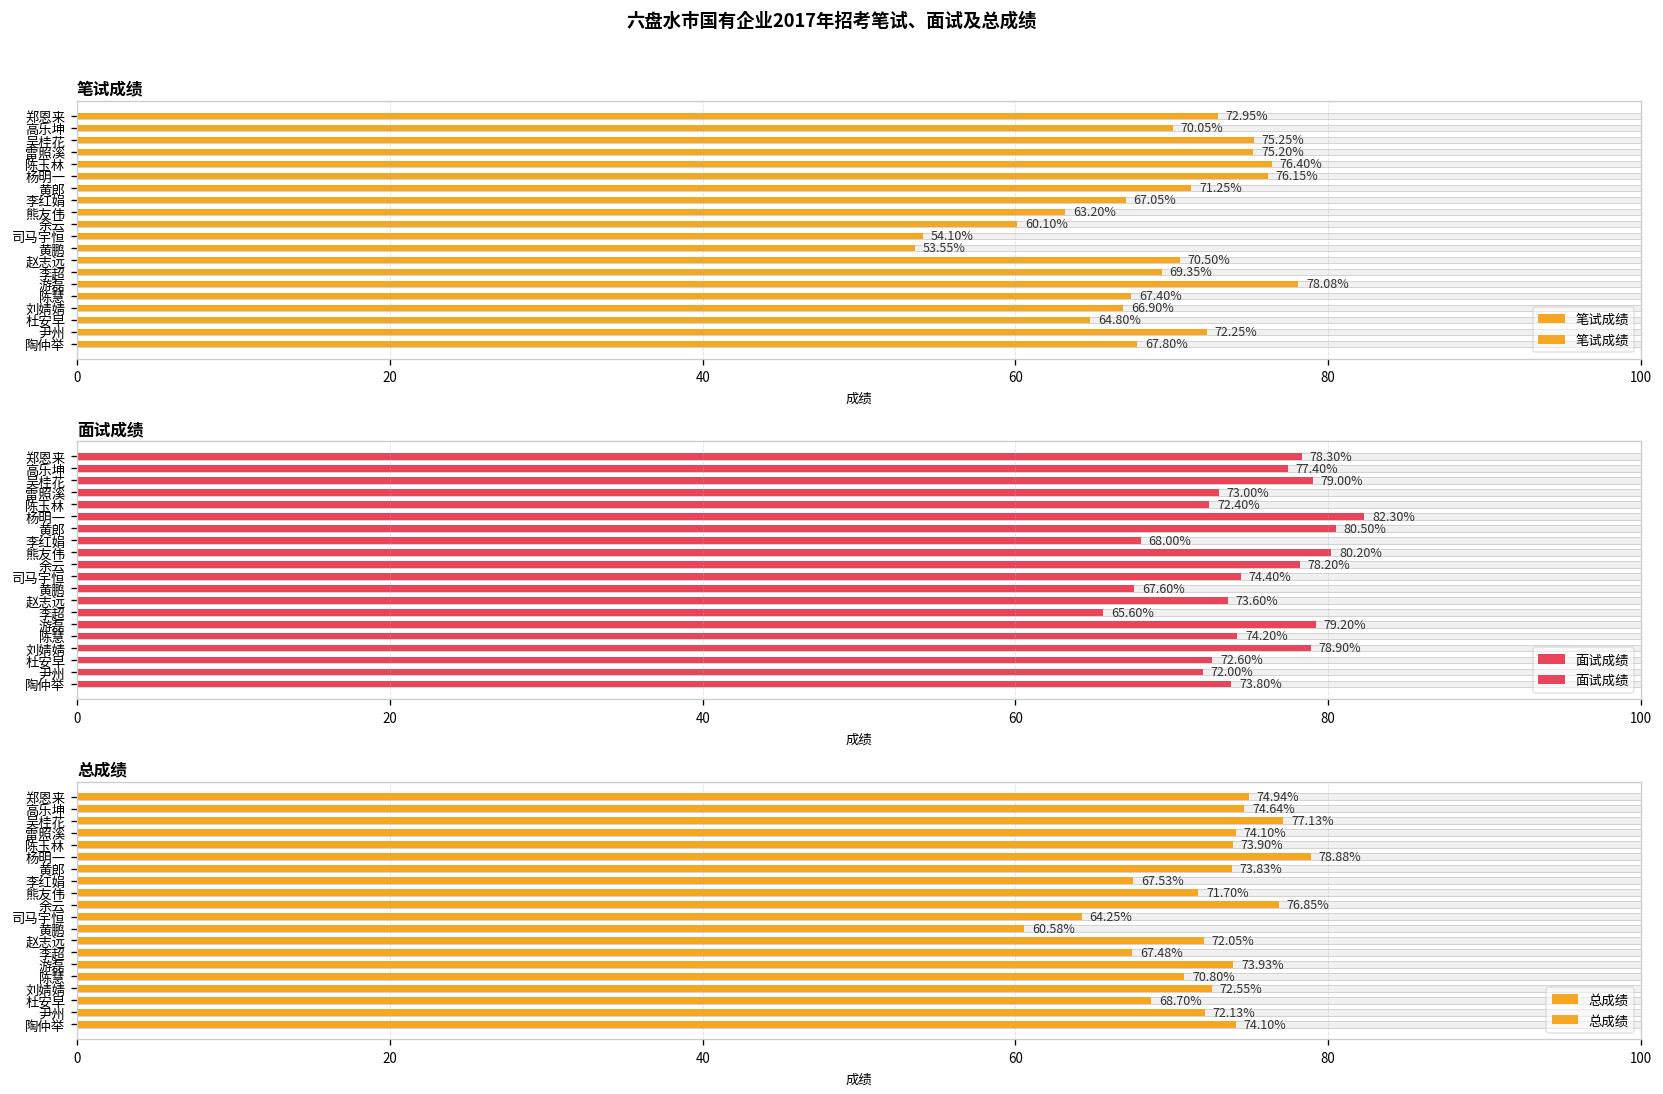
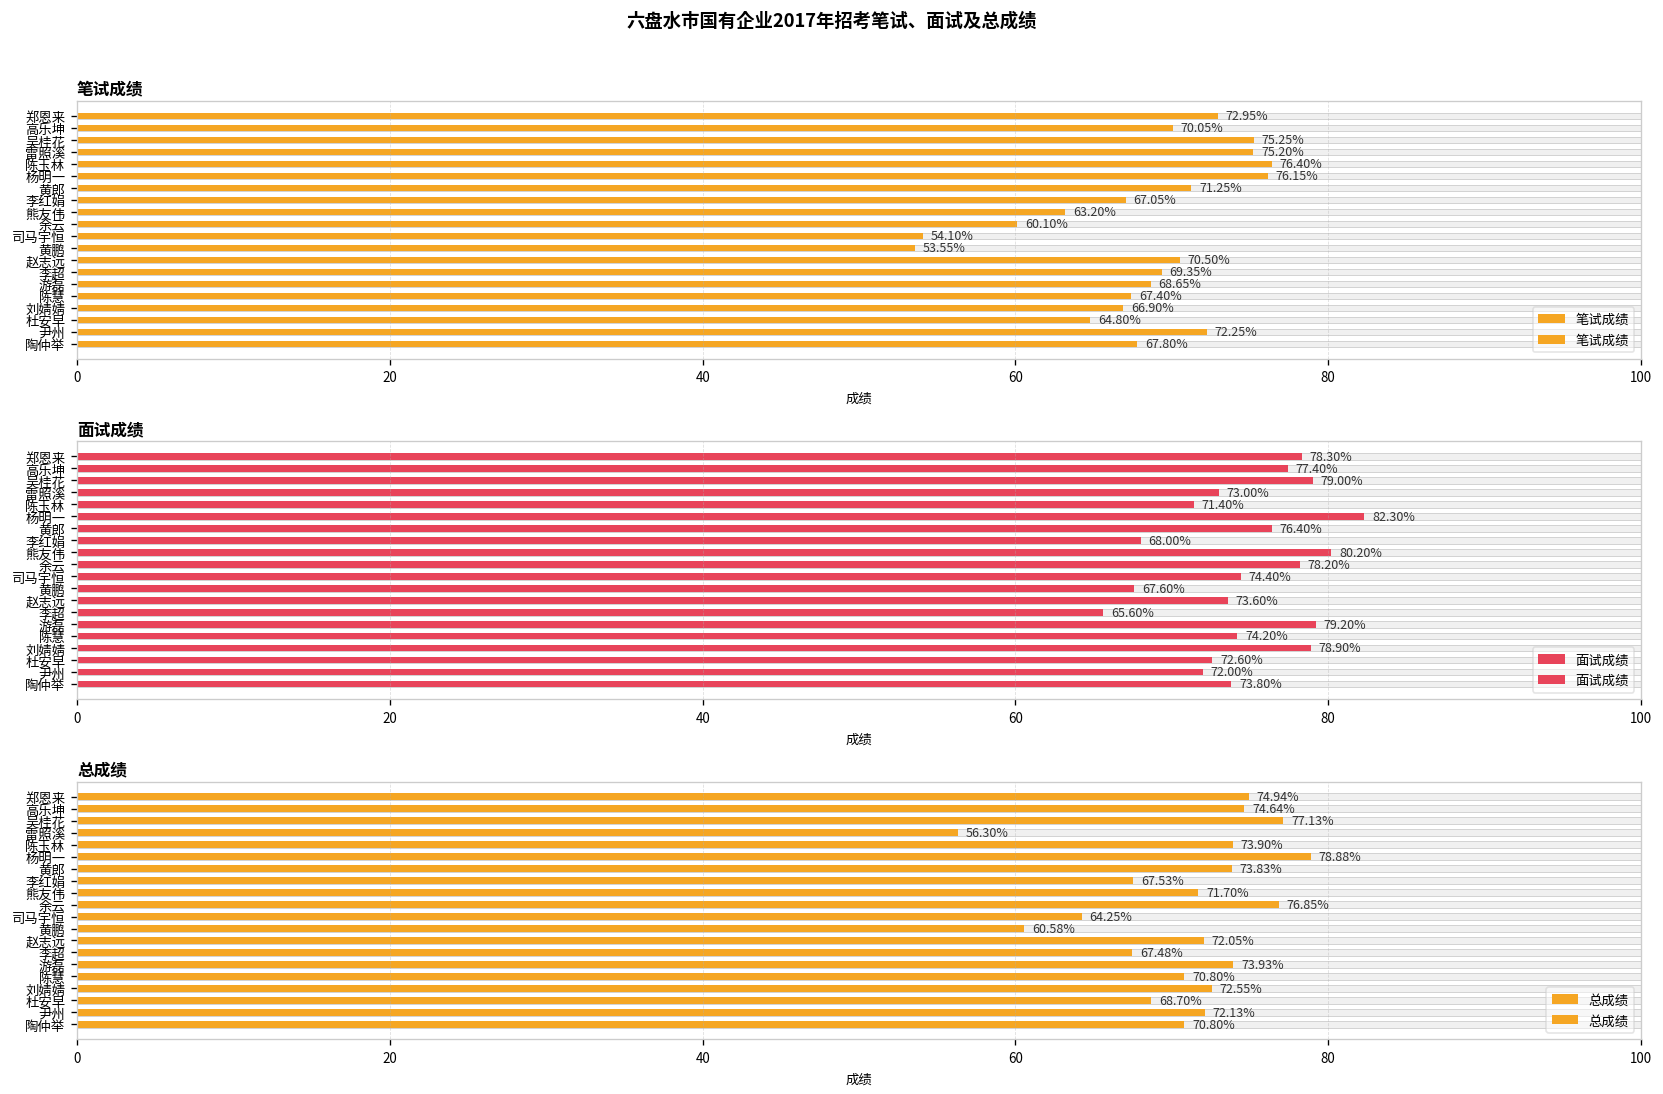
笔试成绩, 笔试成绩, 游磊: 78.08% -> 68.65%
面试成绩, 面试成绩, 陈玉林: 72.40% -> 71.40%
面试成绩, 面试成绩, 黄郎: 80.50% -> 76.40%
总成绩, 总成绩, 雷照溪: 74.10% -> 56.30%
总成绩, 总成绩, 陶仲举: 74.10% -> 70.80%
